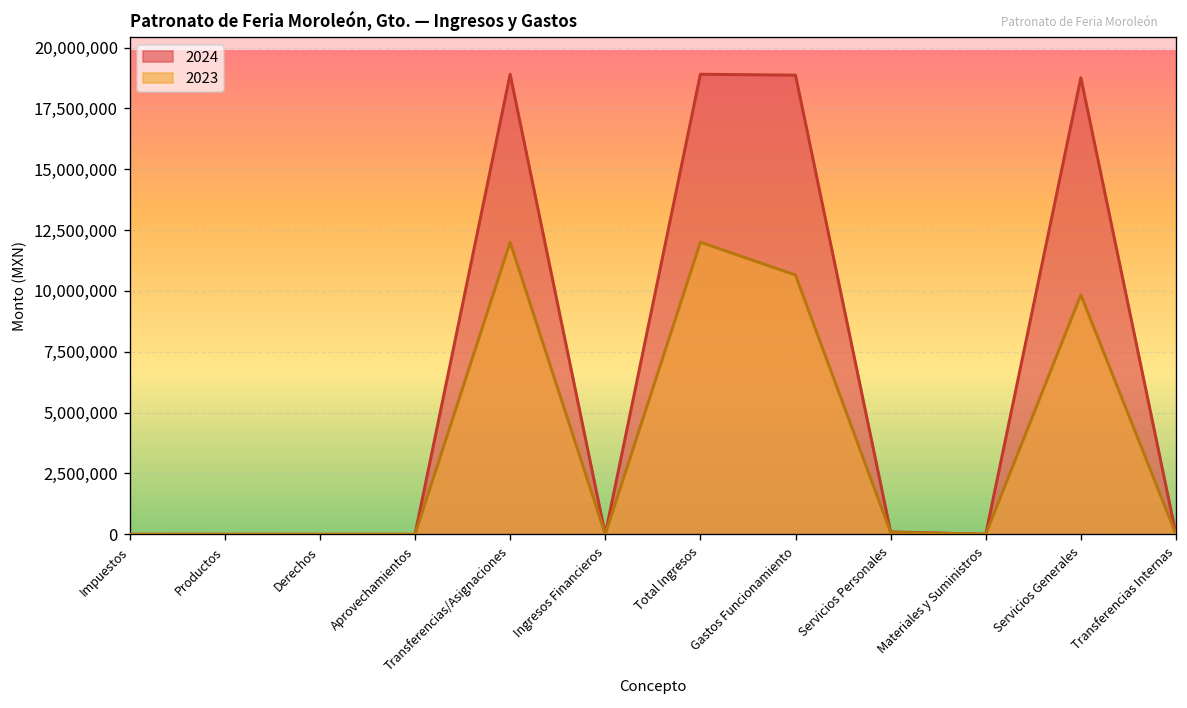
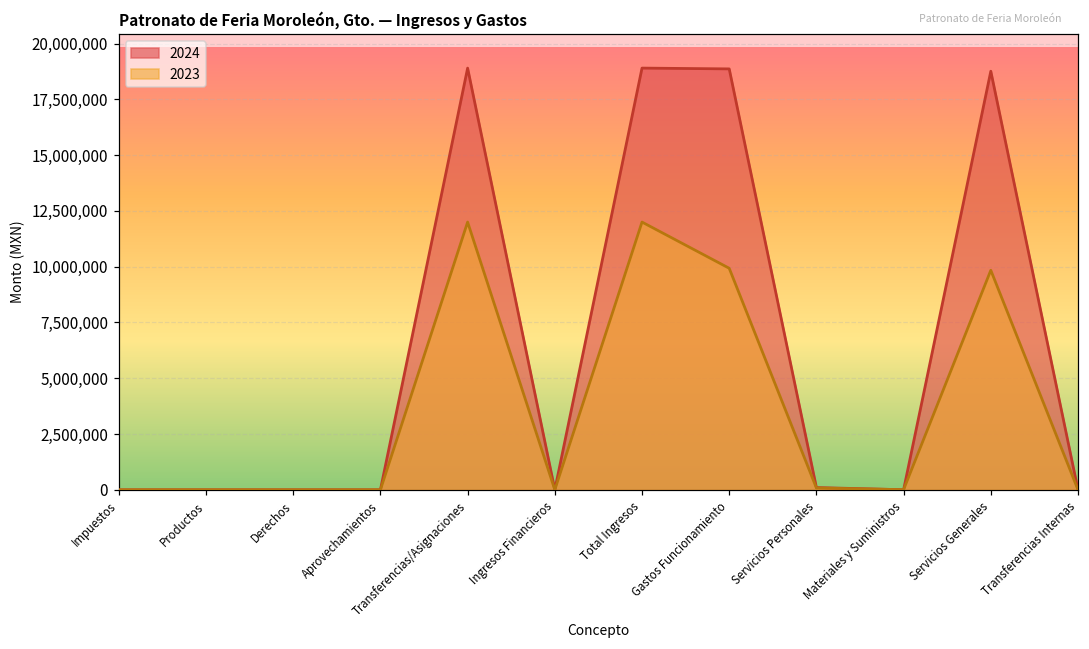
2023, Gastos Funcionamiento: 10,700,000 -> 9,900,000
